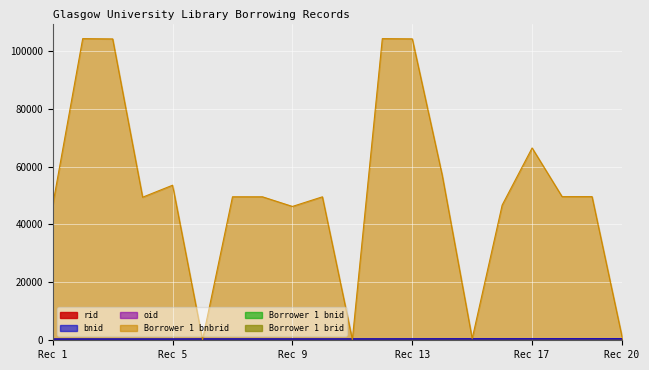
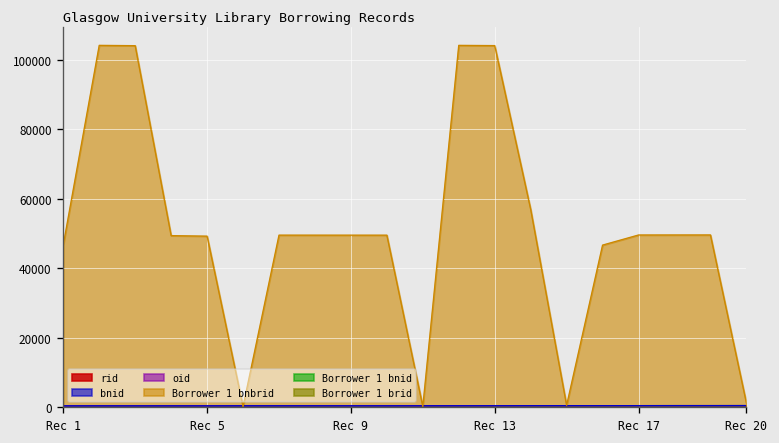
Borrower 1 bnbrid, Rec 5: 54000 -> 49000
Borrower 1 bnbrid, Rec 9: 46000 -> 50000
Borrower 1 bnbrid, Rec 17: 66000 -> 50000
